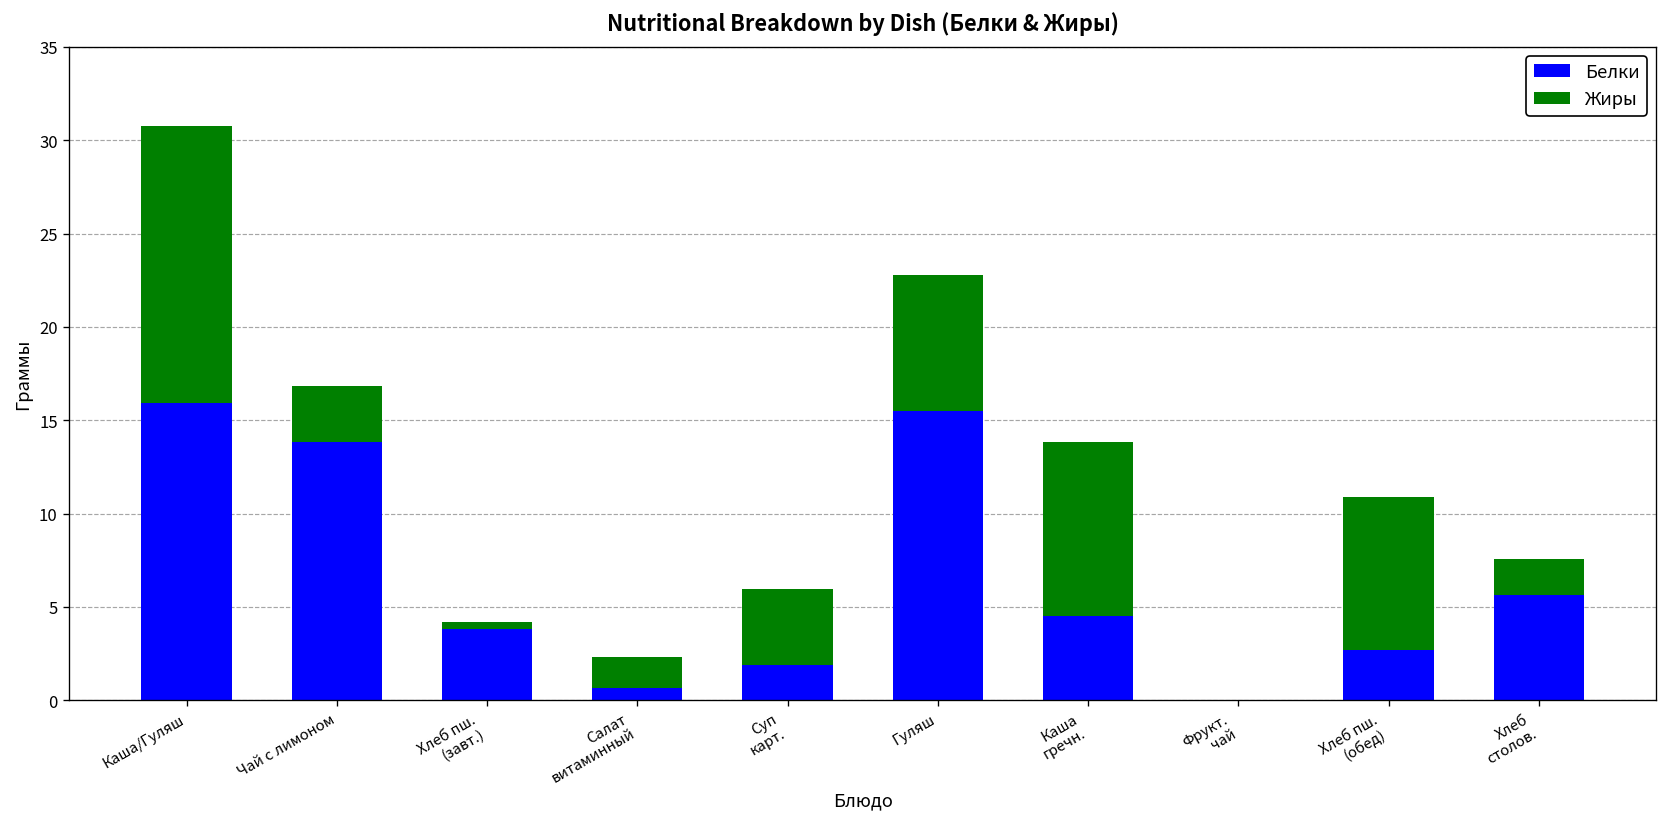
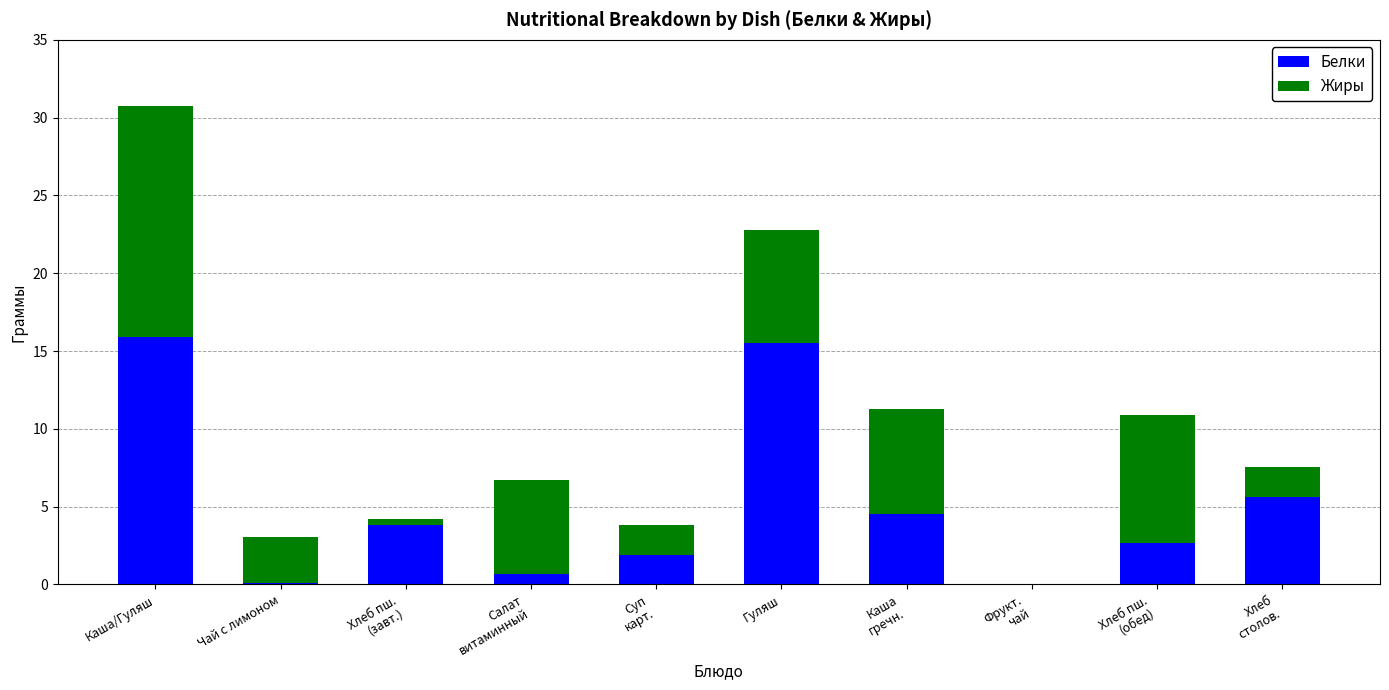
Белки, Чай с лимоном: 13.9 -> 0.1
Жиры, Салат витаминный: 1.7 -> 6.1
Жиры, Суп карт.: 4.1 -> 2.0
Жиры, Каша гречн.: 9.3 -> 6.7
